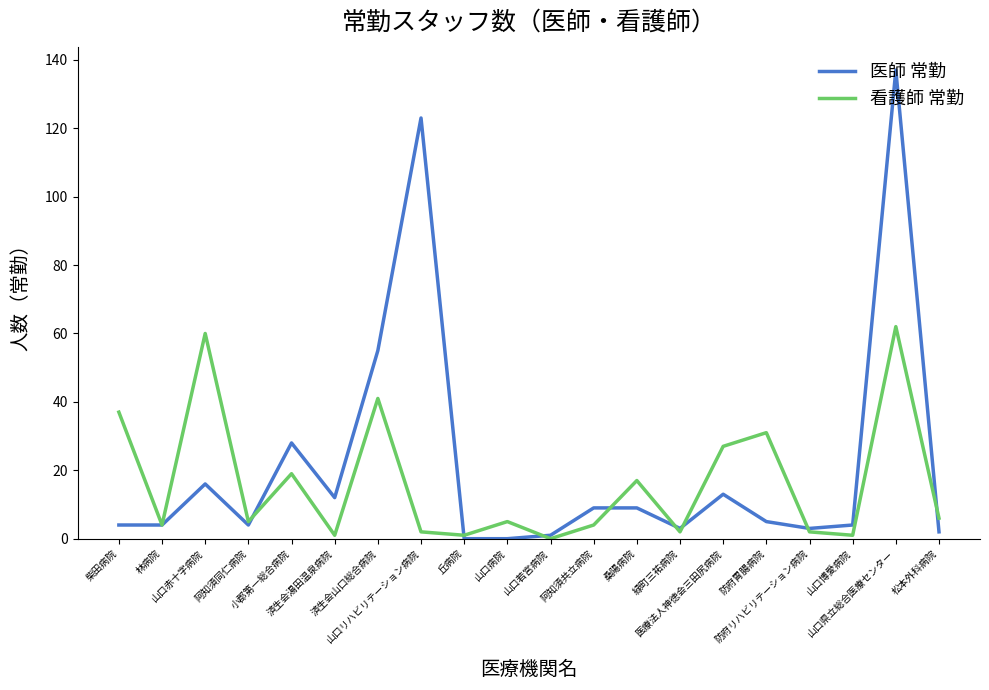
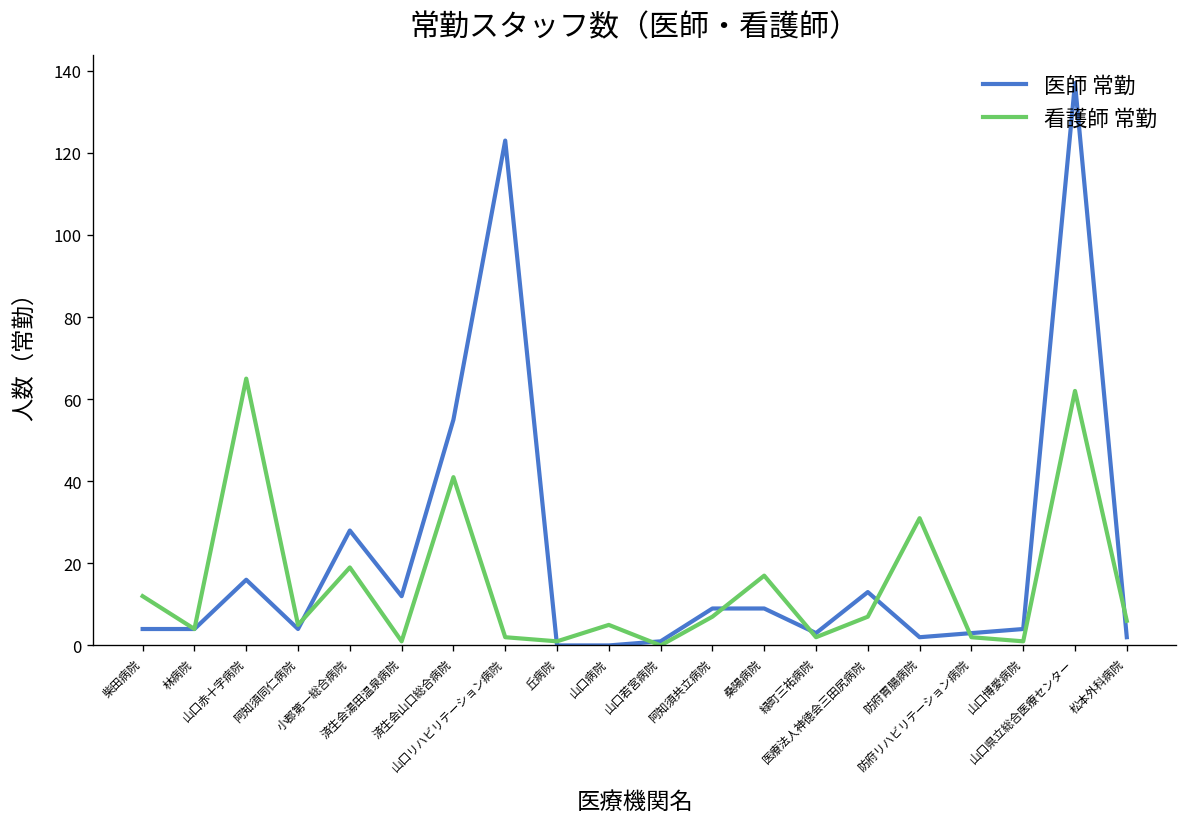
看護師 常勤, 柴田病院: 37 -> 12
看護師 常勤, 山口赤十字病院: 60 -> 65
看護師 常勤, 阿知須共立病院: 4 -> 7
看護師 常勤, 医療法人神徳会三田尻病院: 27 -> 7
医師 常勤, 防府胃腸病院: 5 -> 2
